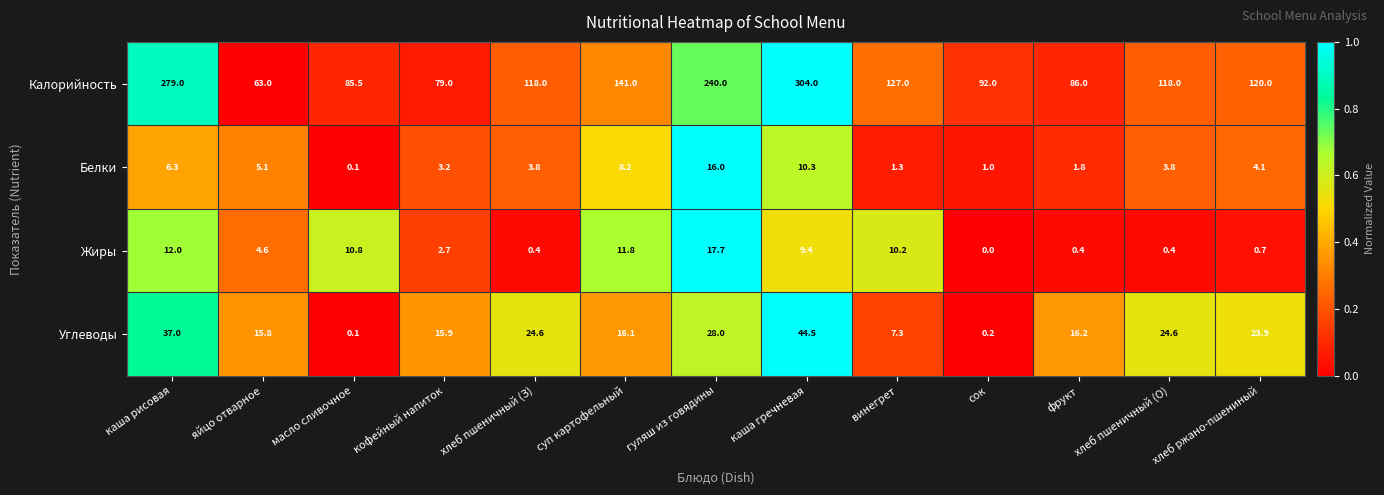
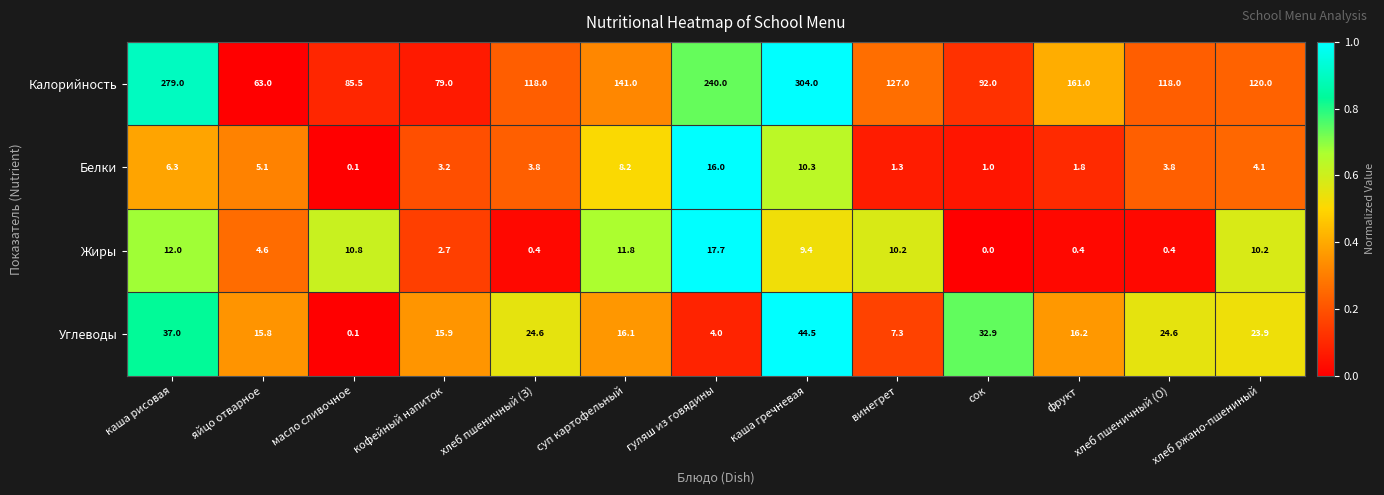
Калорийность, фрукт: 86.0 -> 161.0
Жиры, хлеб ржано-пшениный: 0.7 -> 10.2
Углеводы, гуляш из говядины: 28.0 -> 4.0
Углеводы, сок: 0.2 -> 32.9
